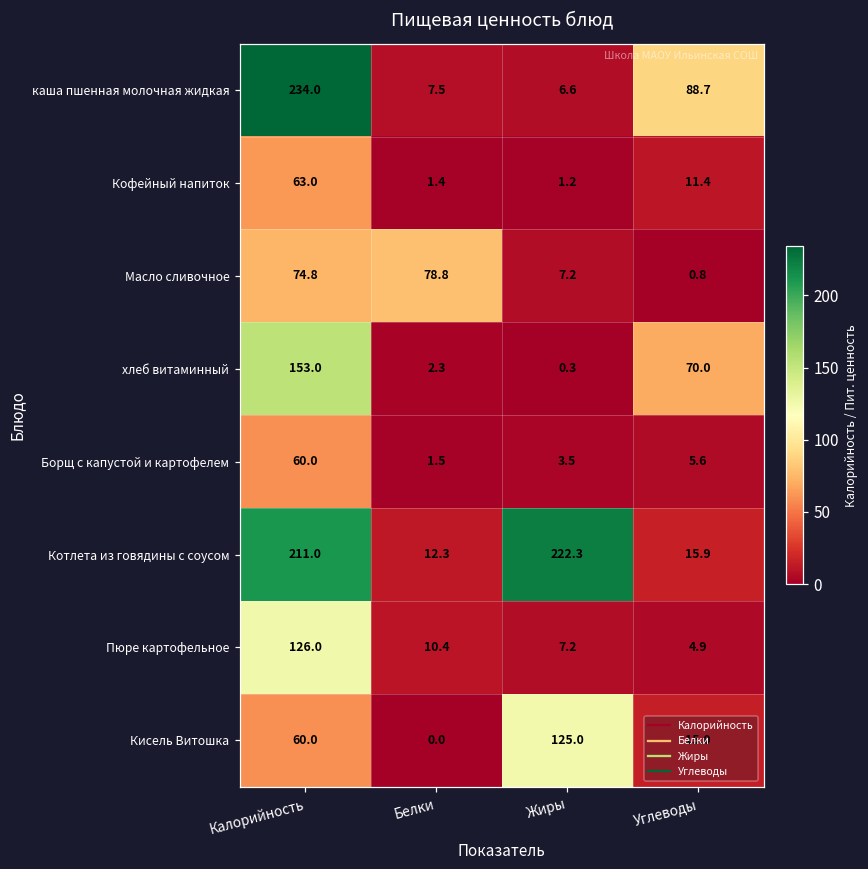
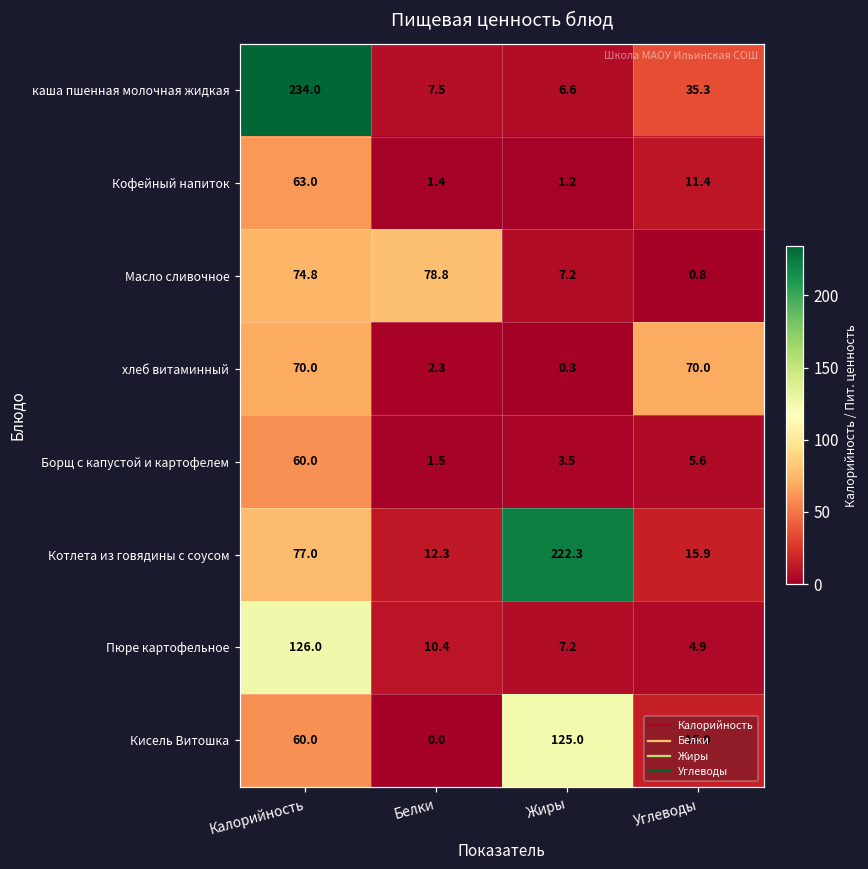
каша пшенная молочная жидкая, Углеводы: 88.7 -> 35.3
хлеб витаминный, Калорийность: 153.0 -> 70.0
Котлета из говядины с соусом, Калорийность: 211.0 -> 77.0
